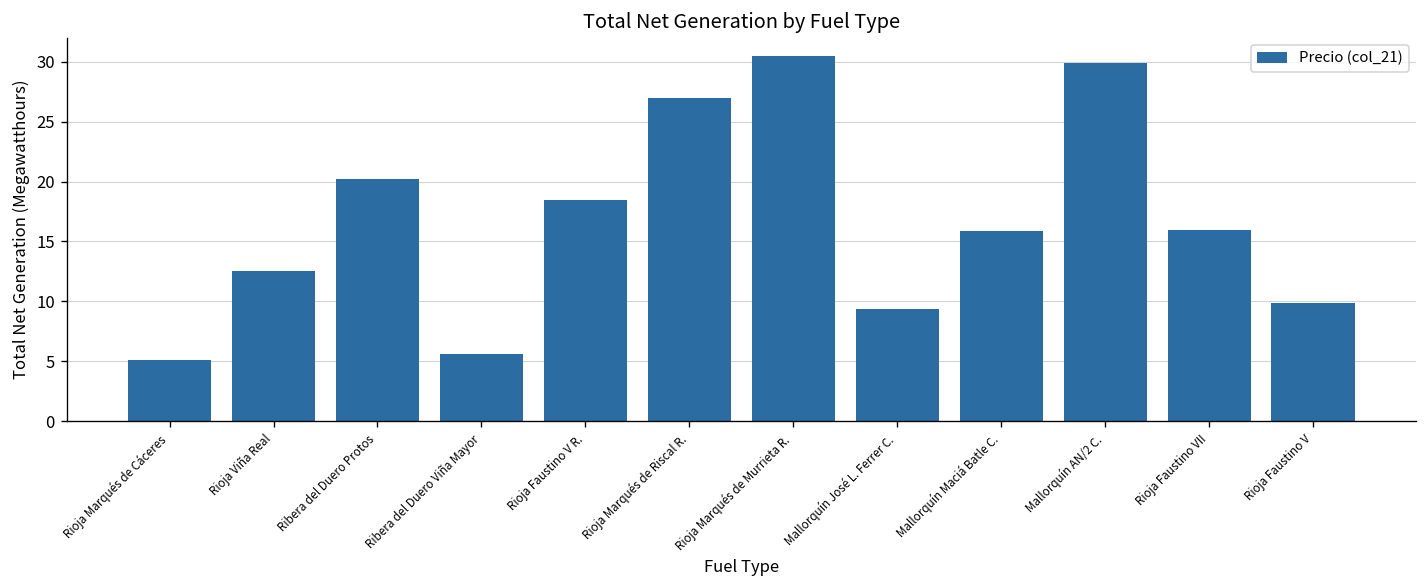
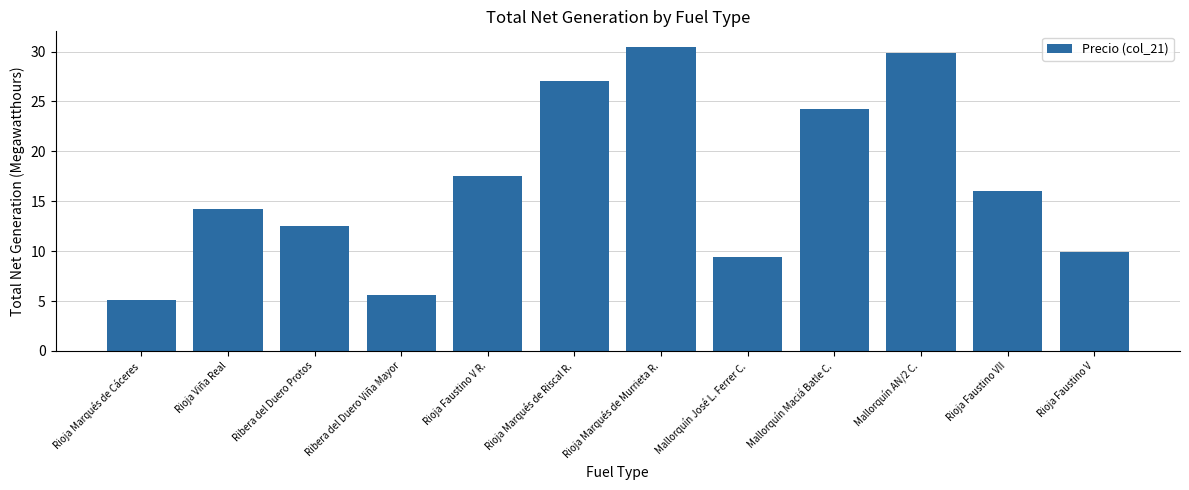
Rioja Viña Real: 13 -> 14
Ribera del Duero Protos: 20 -> 13
Rioja Faustino V R.: 19 -> 18
Mallorquín Maciá Batle C.: 16 -> 24
